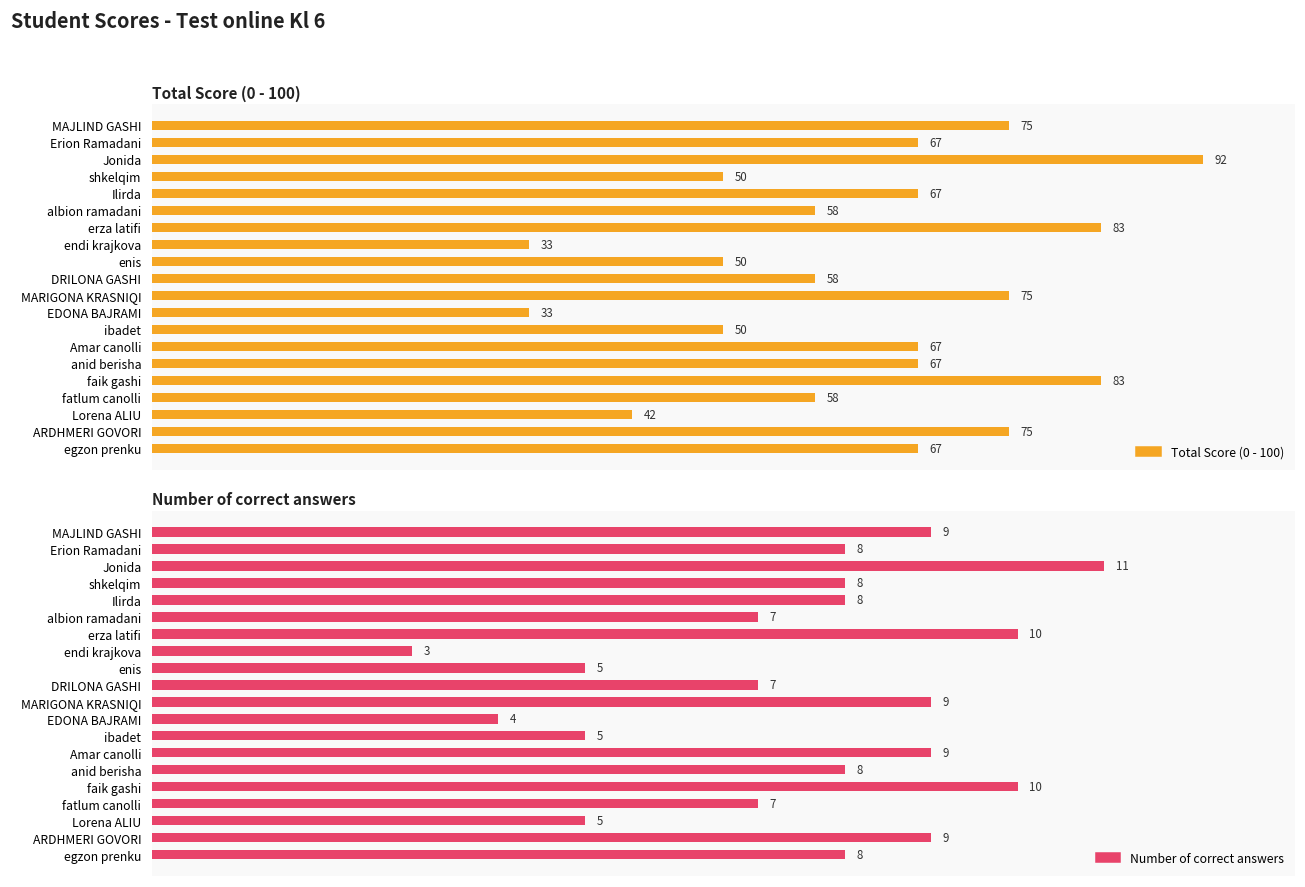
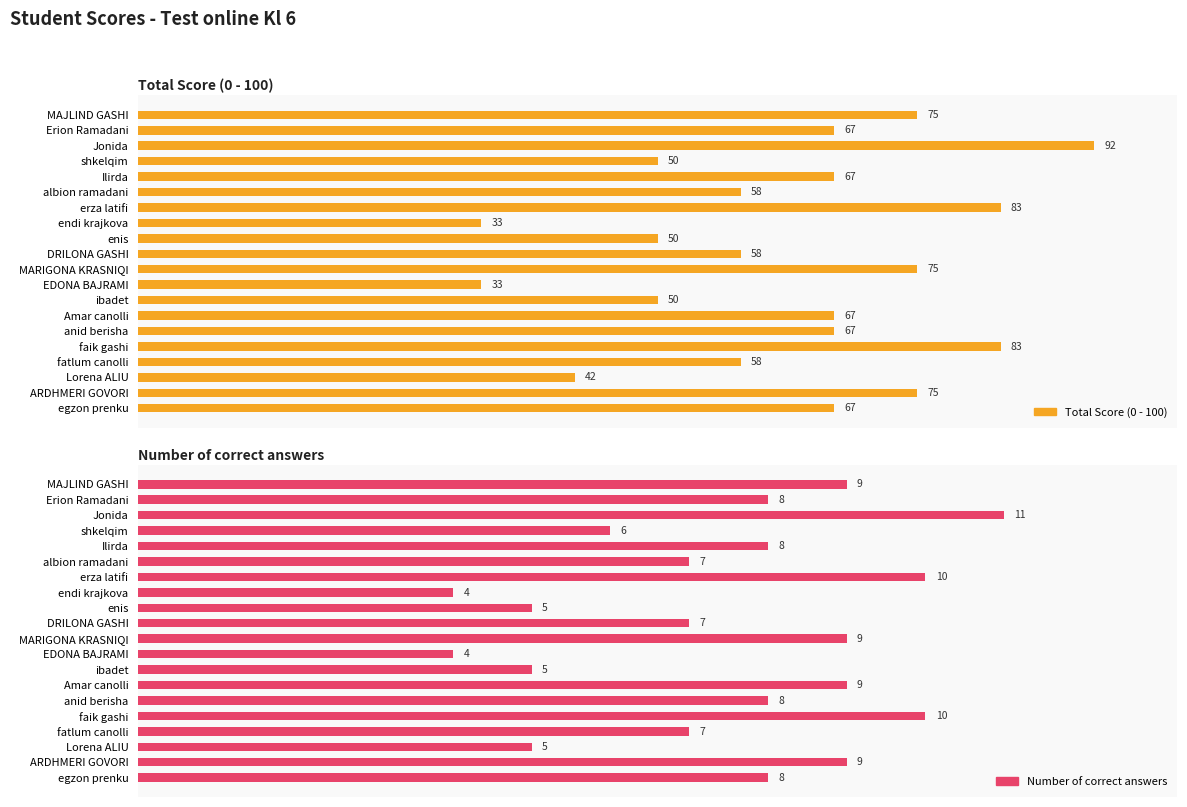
Number of correct answers, shkelqim: 8 -> 6
Number of correct answers, endi krajkova: 3 -> 4
